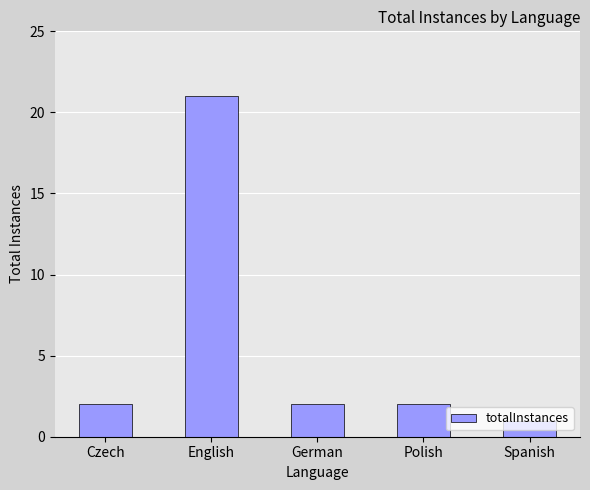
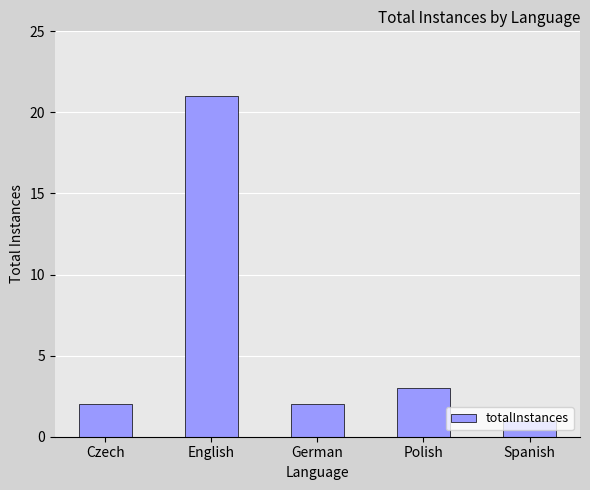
Polish: 2 -> 3
